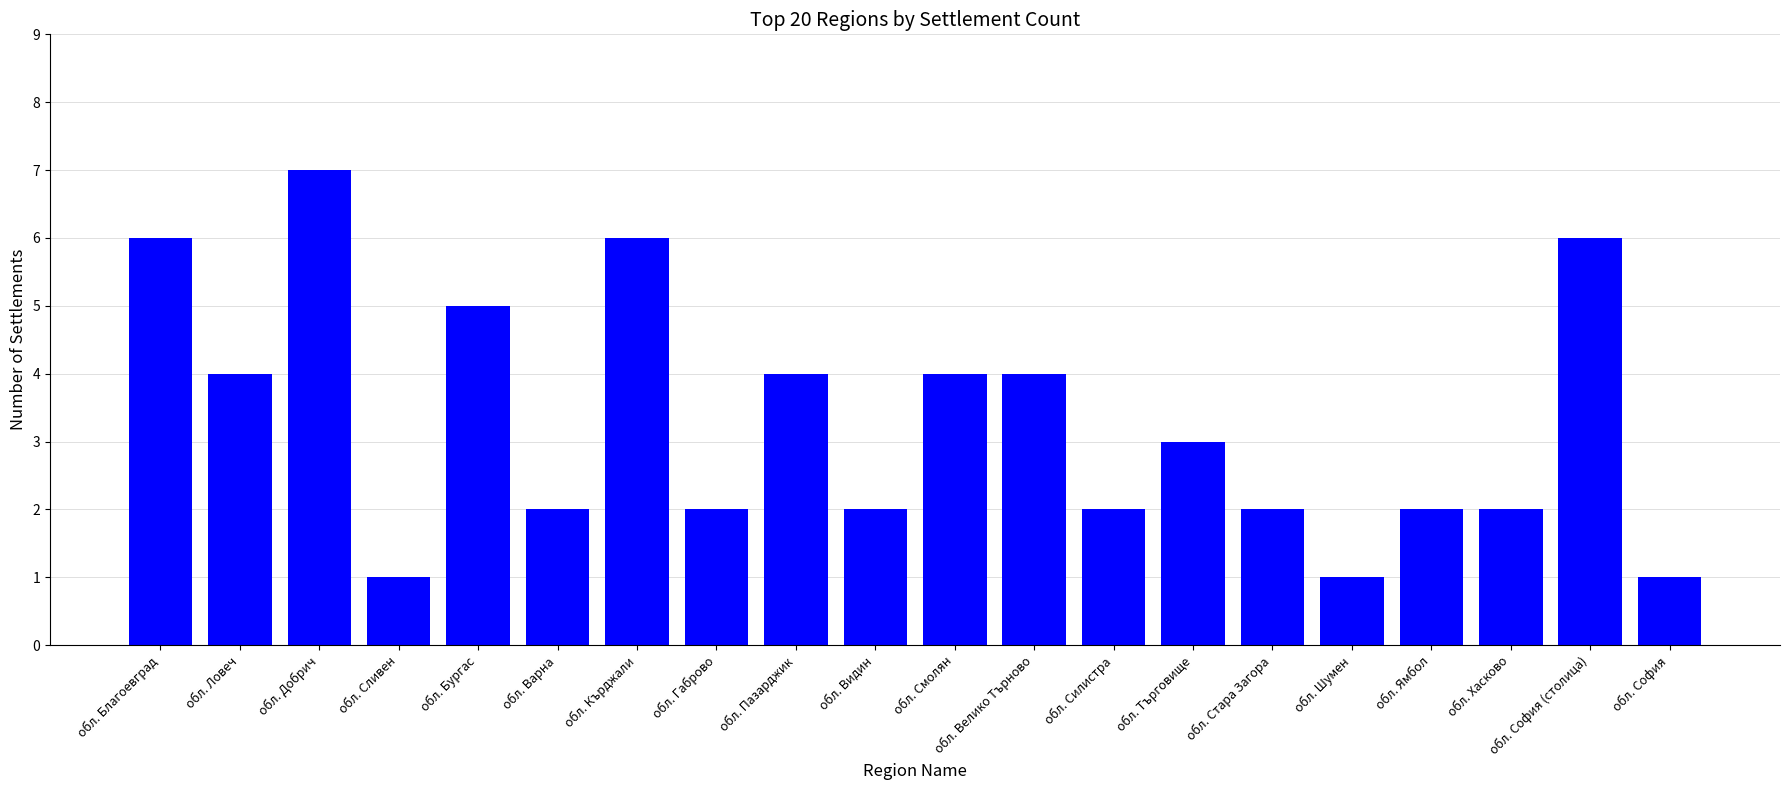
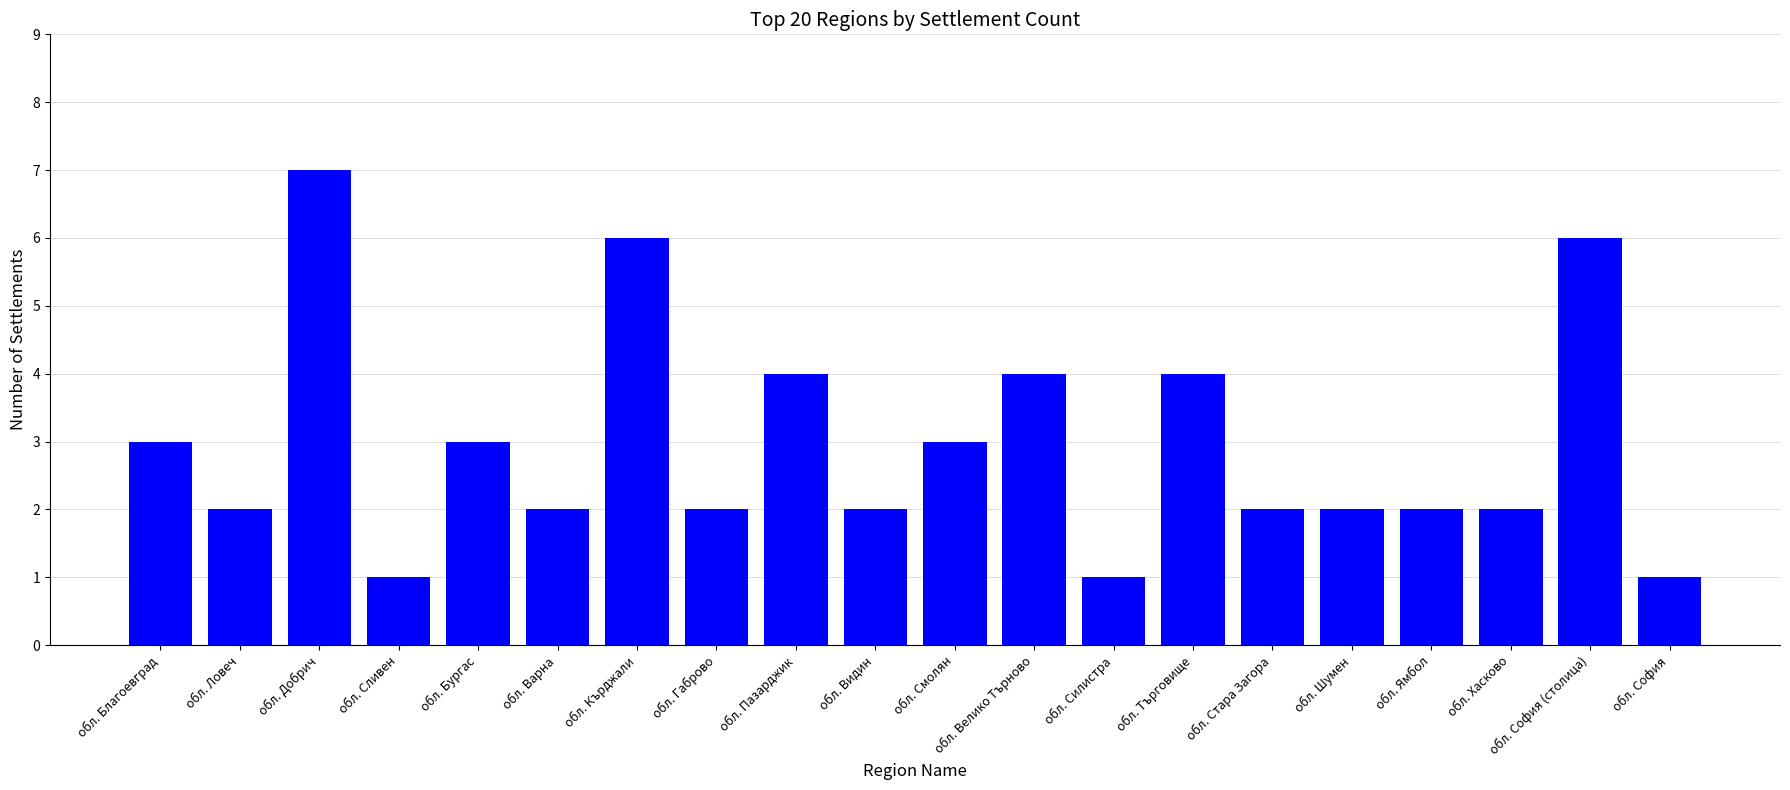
обл. Благоевград: 6 -> 3
обл. Ловеч: 4 -> 2
обл. Бургас: 5 -> 3
обл. Смолян: 4 -> 3
обл. Силистра: 2 -> 1
обл. Търговище: 3 -> 4
обл. Шумен: 1 -> 2
